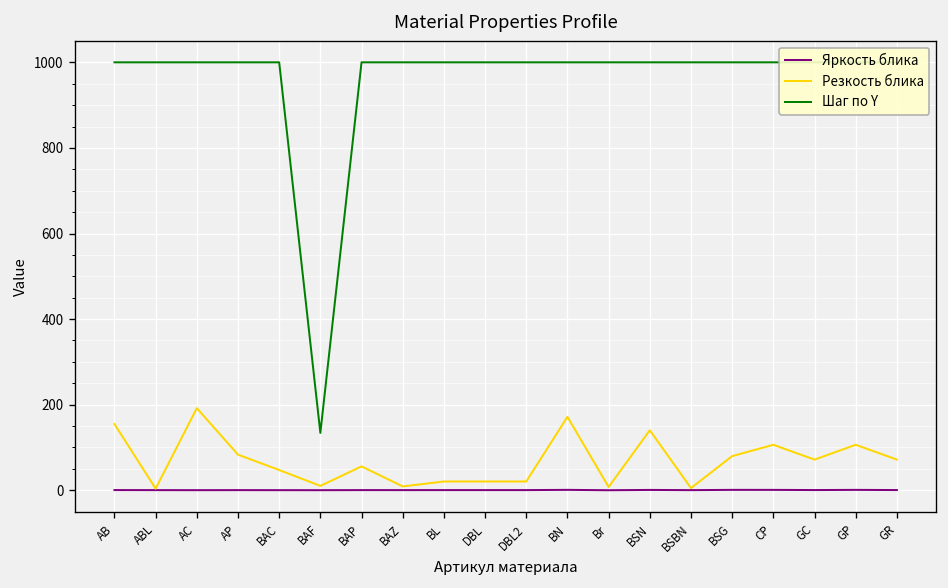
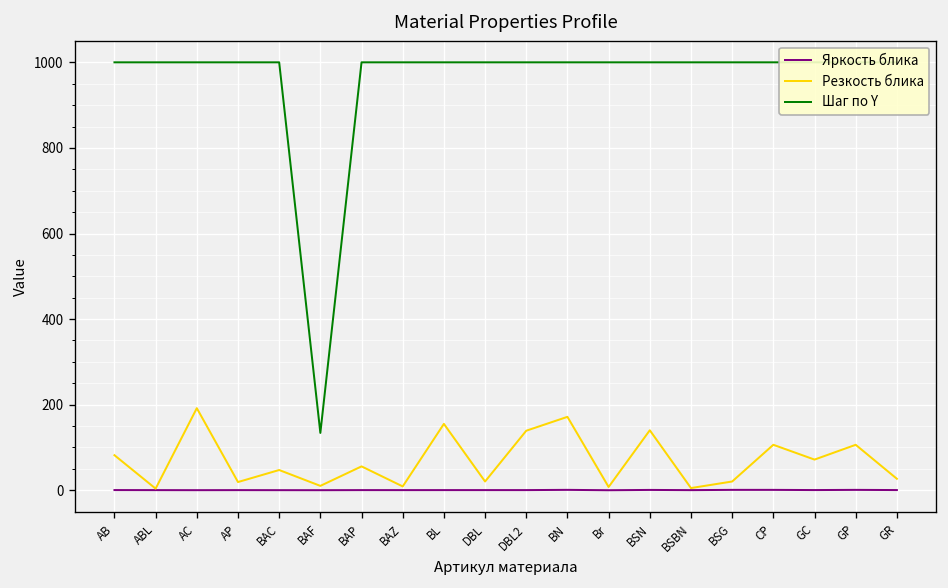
Резкость блика, AB: 150 -> 80
Резкость блика, AP: 80 -> 20
Резкость блика, BL: 20 -> 160
Резкость блика, DBL2: 20 -> 140
Резкость блика, BSG: 80 -> 20
Резкость блика, GR: 70 -> 30
